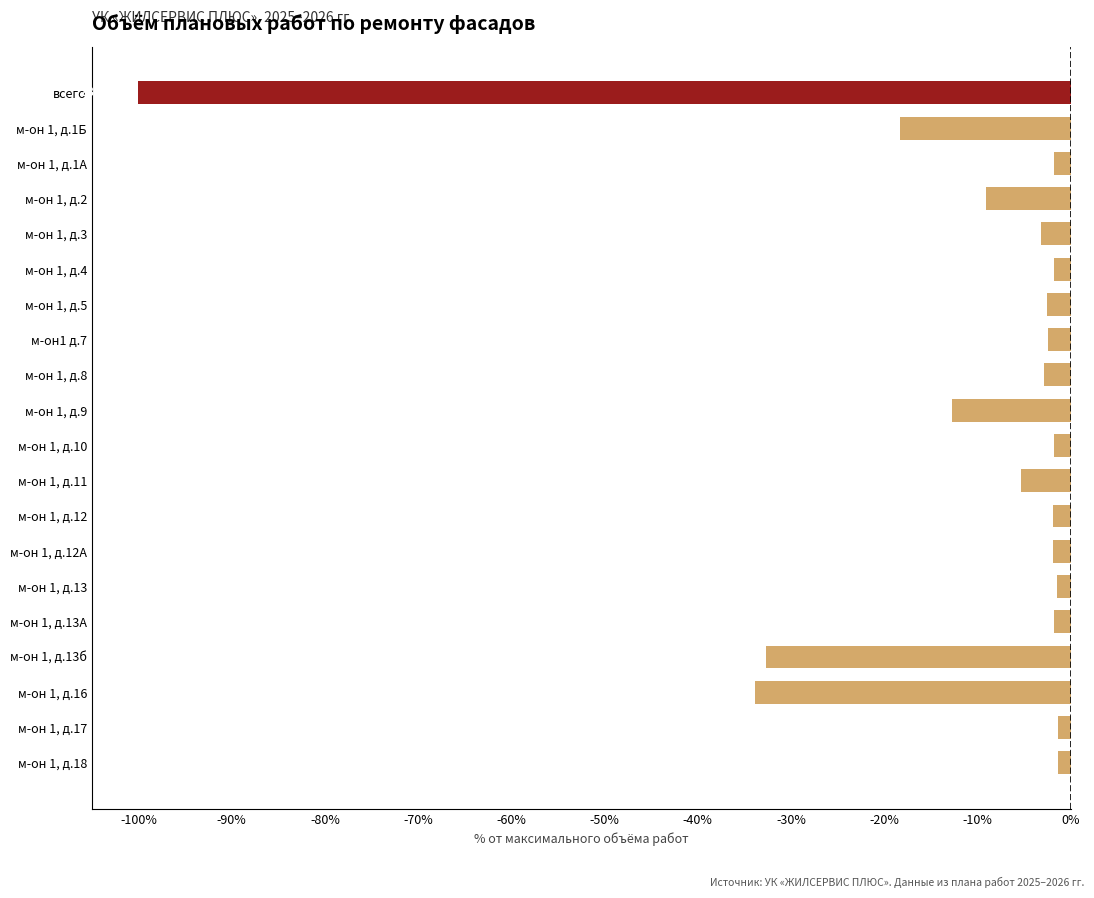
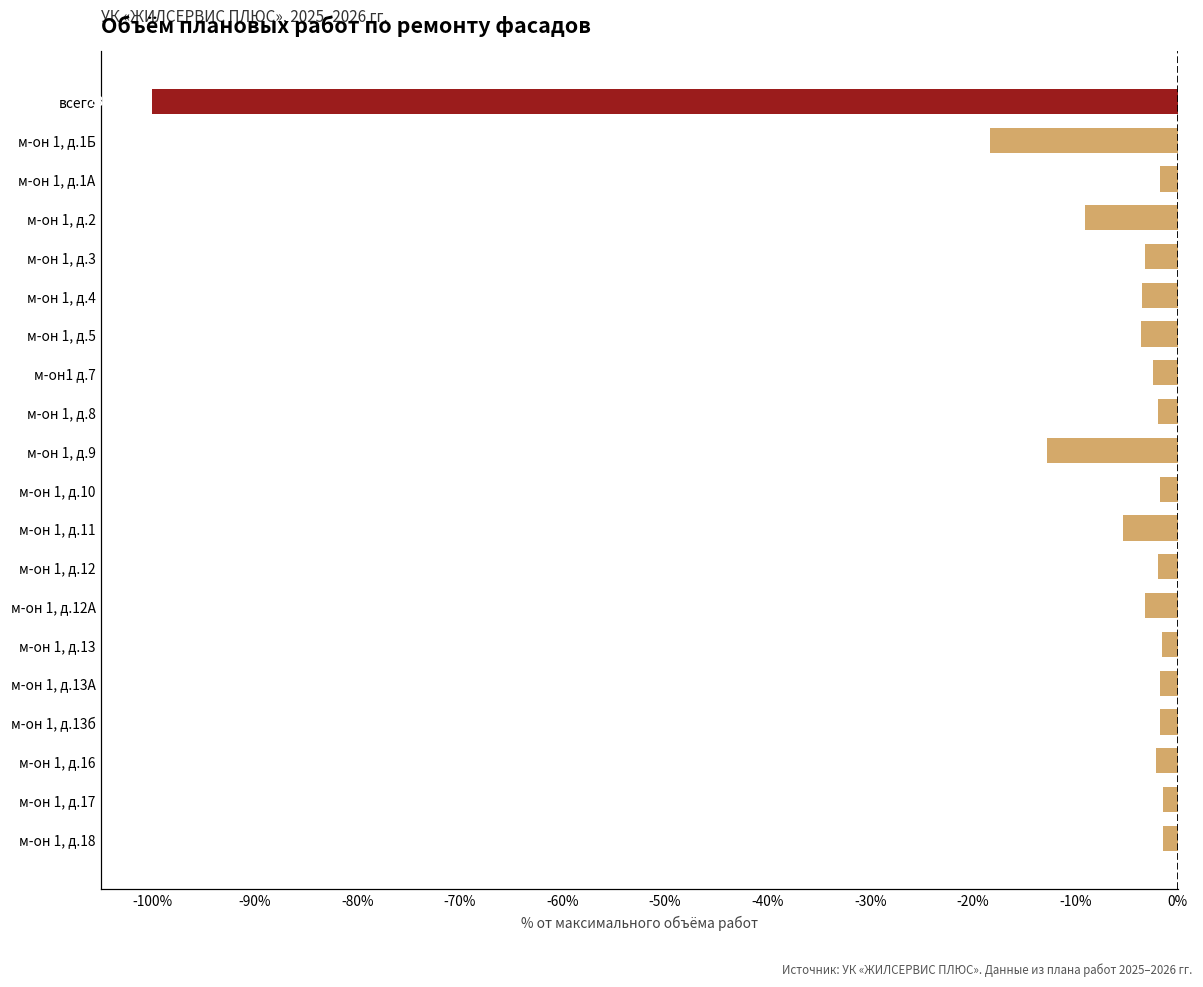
м-он 1, д.4: -2% -> -4%
м-он 1, д.5: -3% -> -4%
м-он 1, д.8: -3% -> -2%
м-он 1, д.12А: -2% -> -3%
м-он 1, д.13б: -33% -> -2%
м-он 1, д.16: -34% -> -2%
